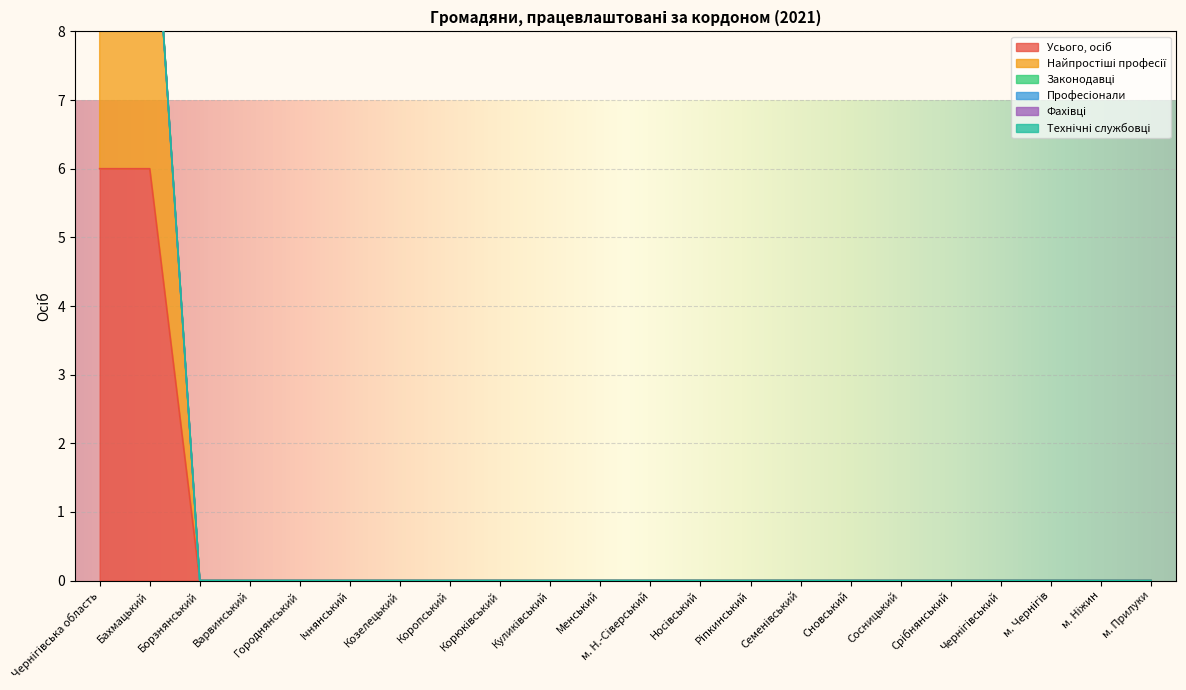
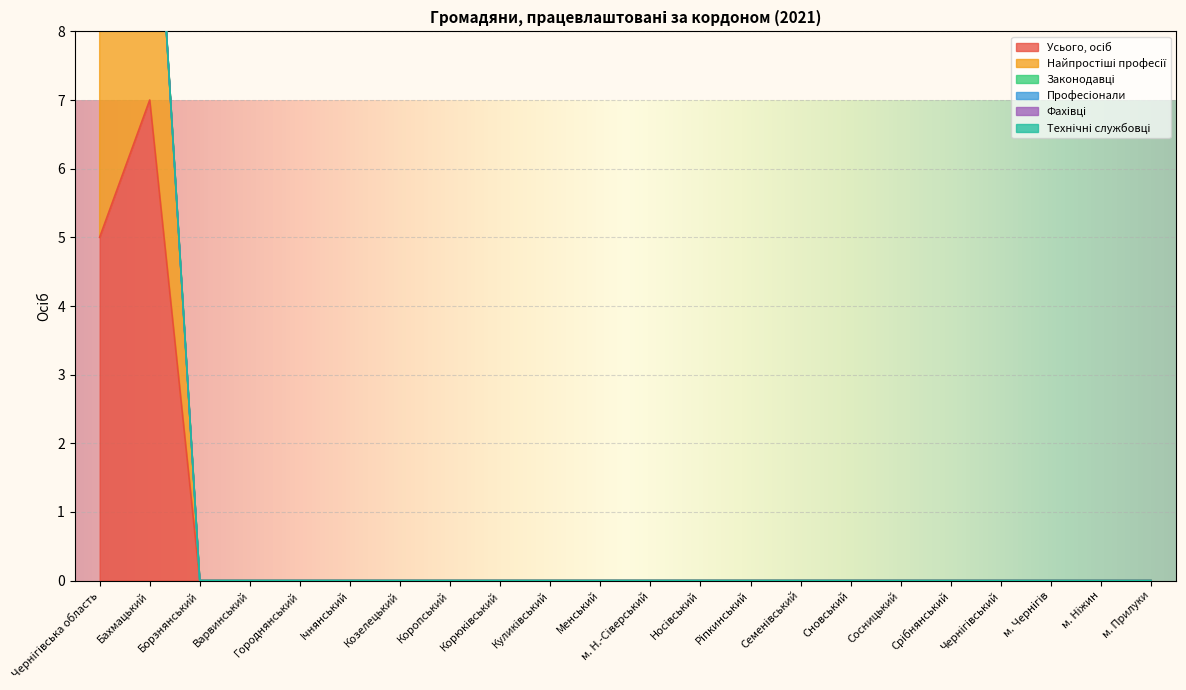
Усього, осіб, Чернігівська область: 6 -> 5
Усього, осіб, Бахмацький: 6 -> 7
